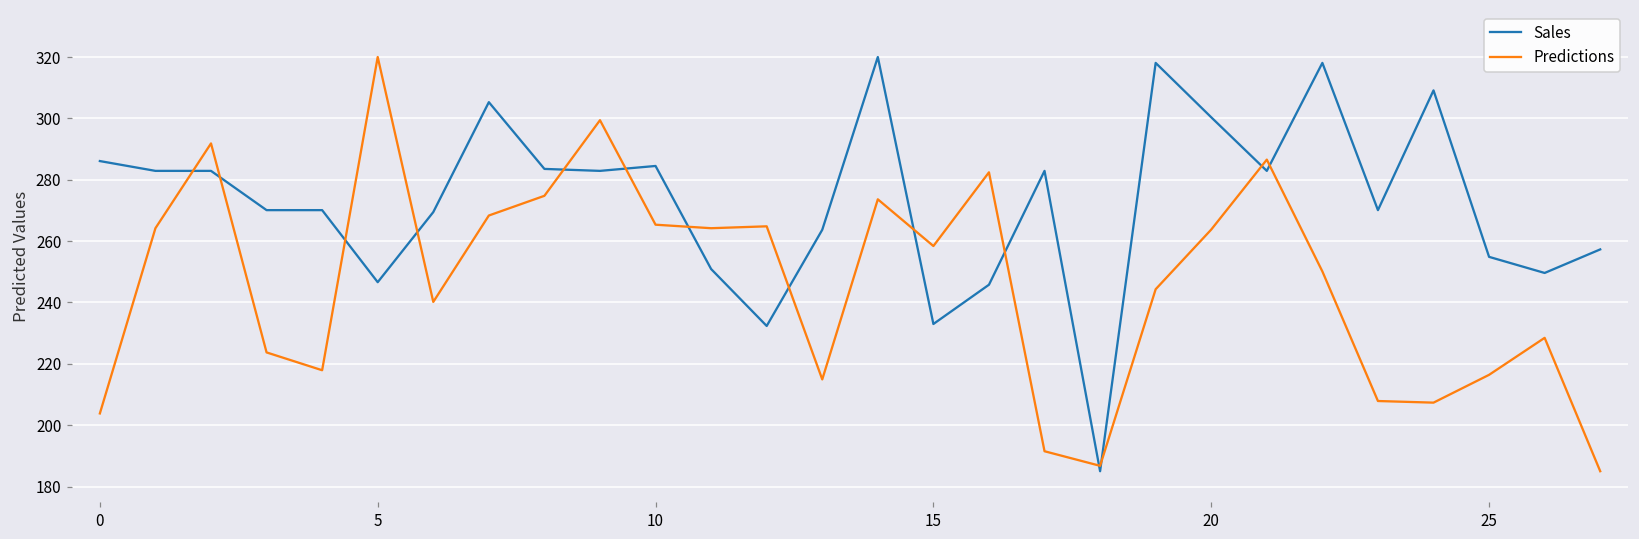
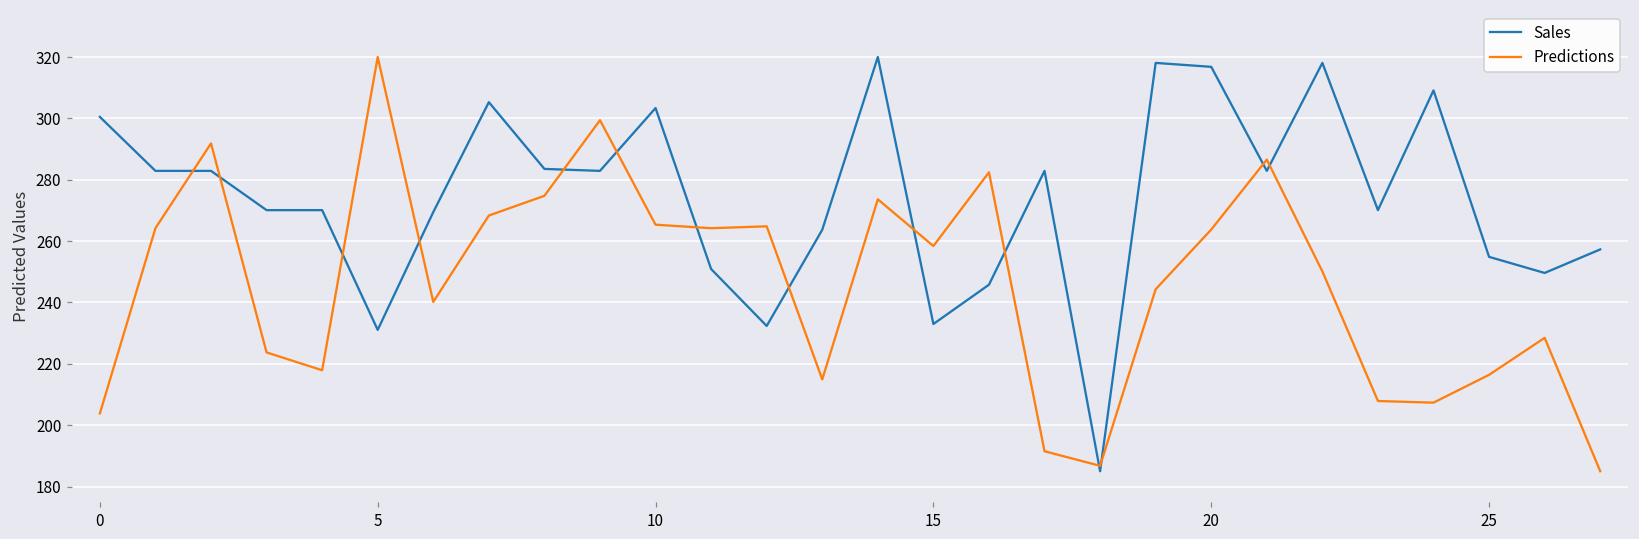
Sales, 0: 286 -> 300
Sales, 5: 247 -> 231
Sales, 10: 284 -> 303
Sales, 20: 300 -> 317
